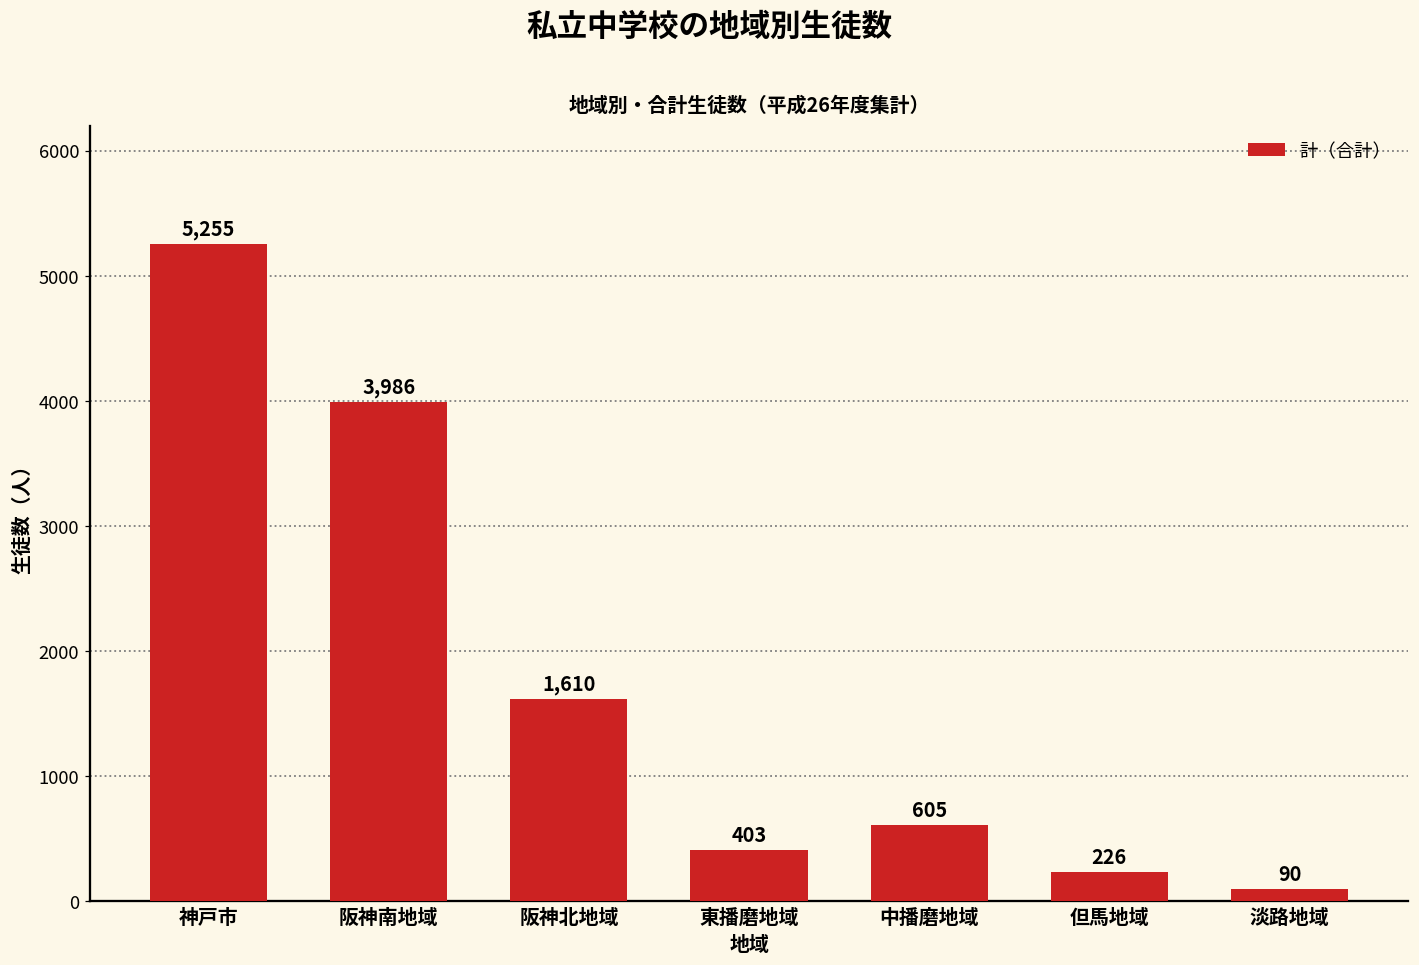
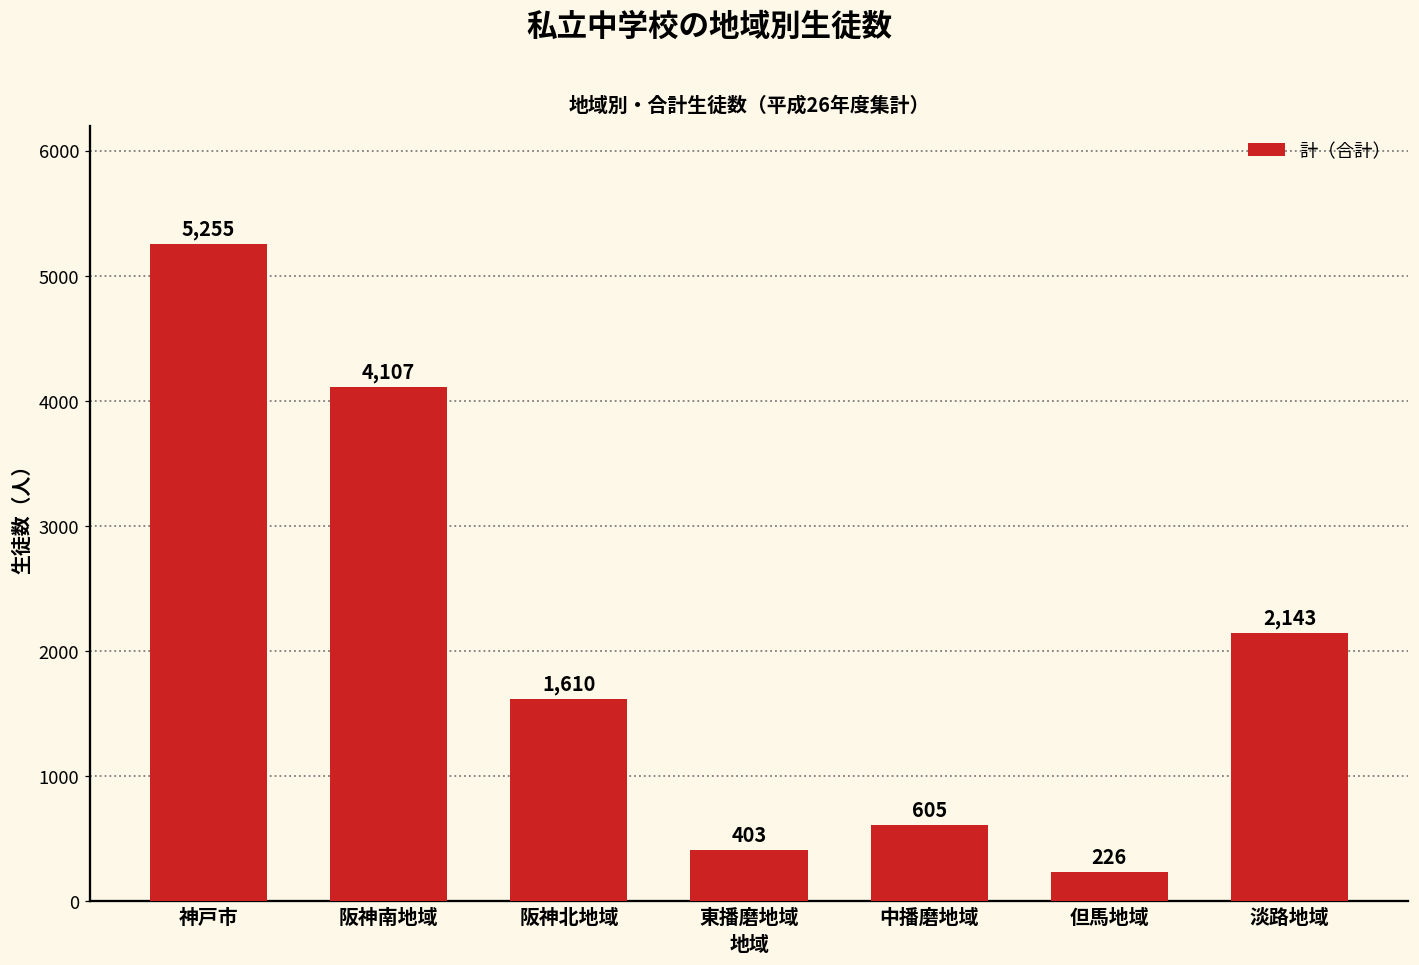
阪神南地域: 3,986 -> 4,107
淡路地域: 90 -> 2,143
